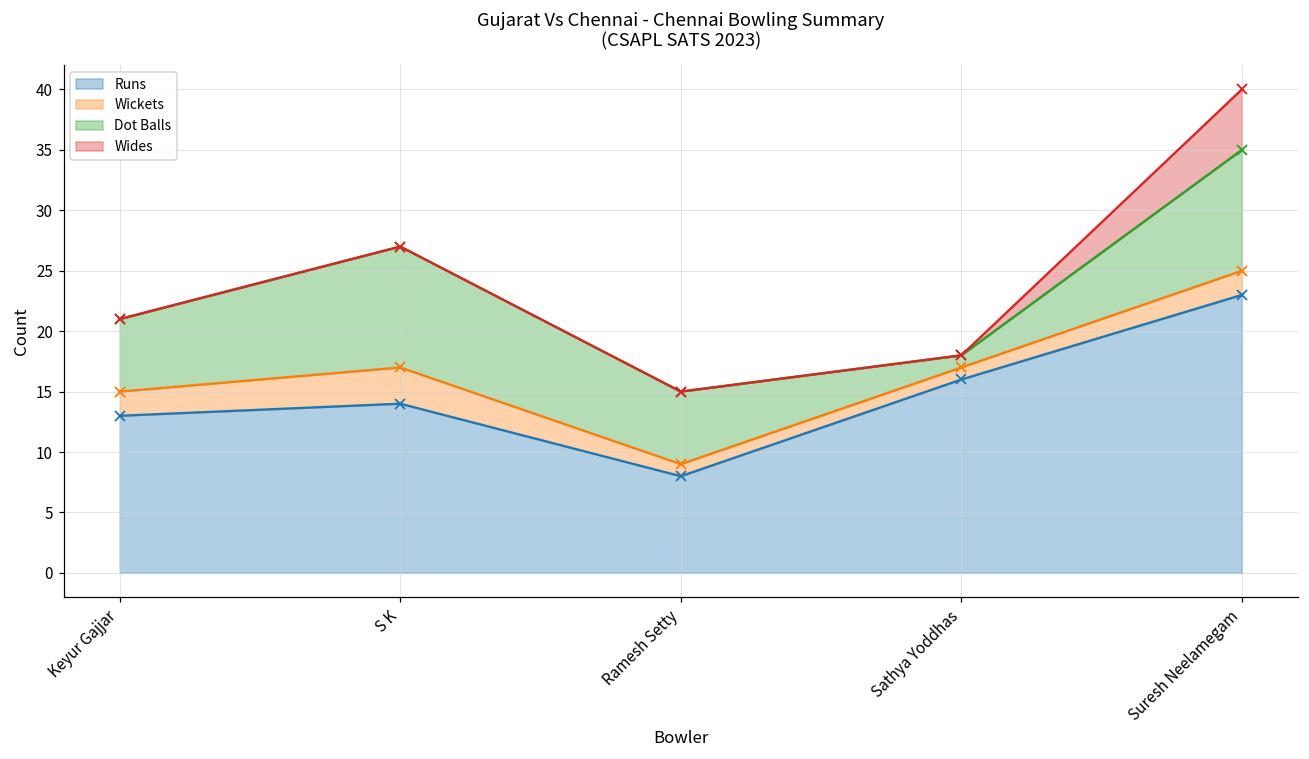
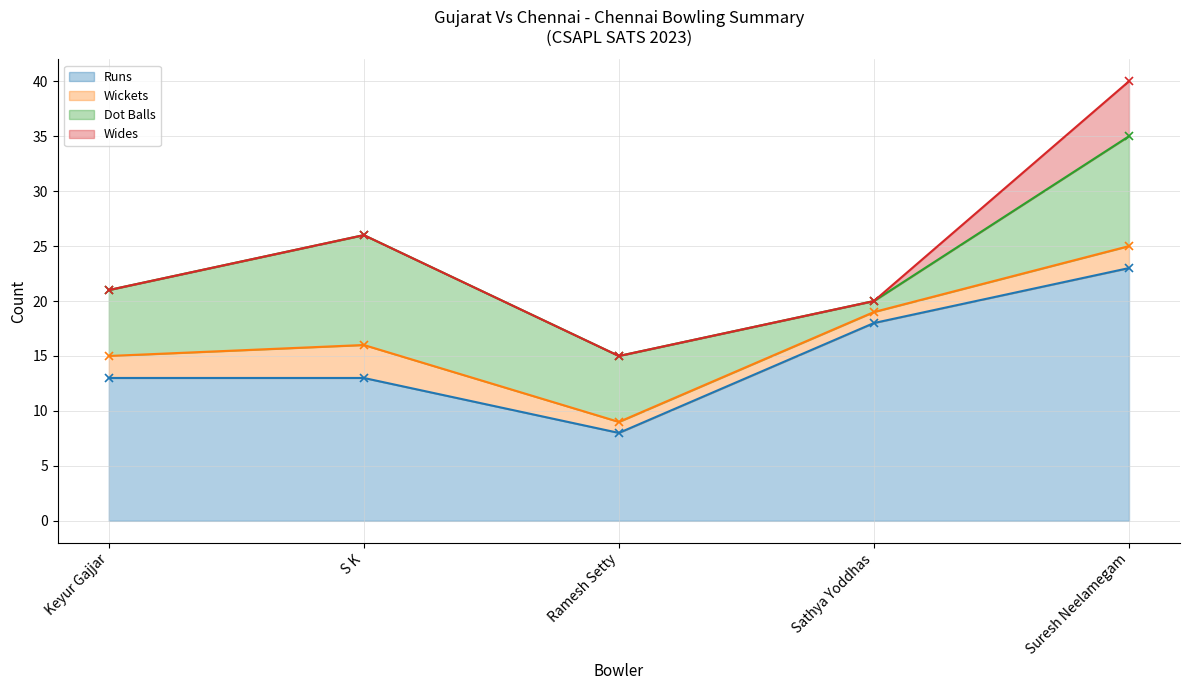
Runs, S K: 14 -> 13
Runs, Sathya Yoddhas: 16 -> 18
